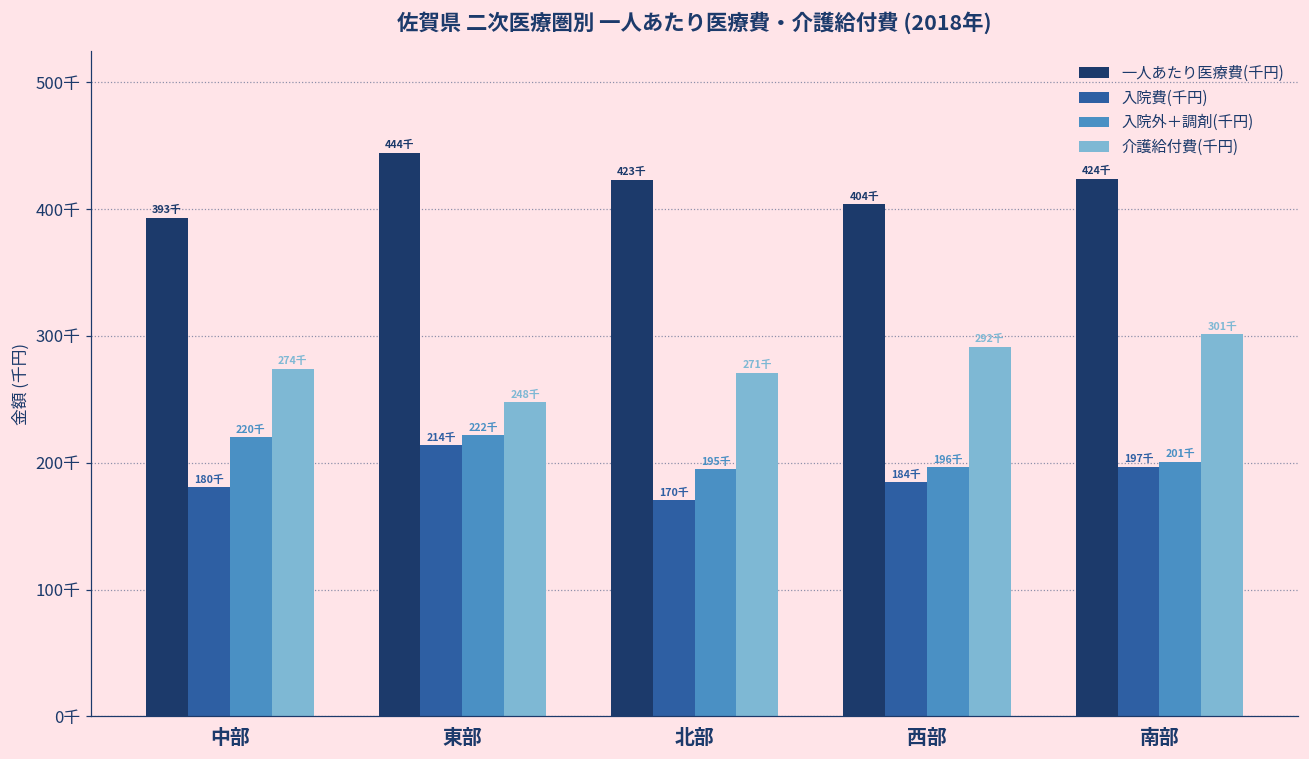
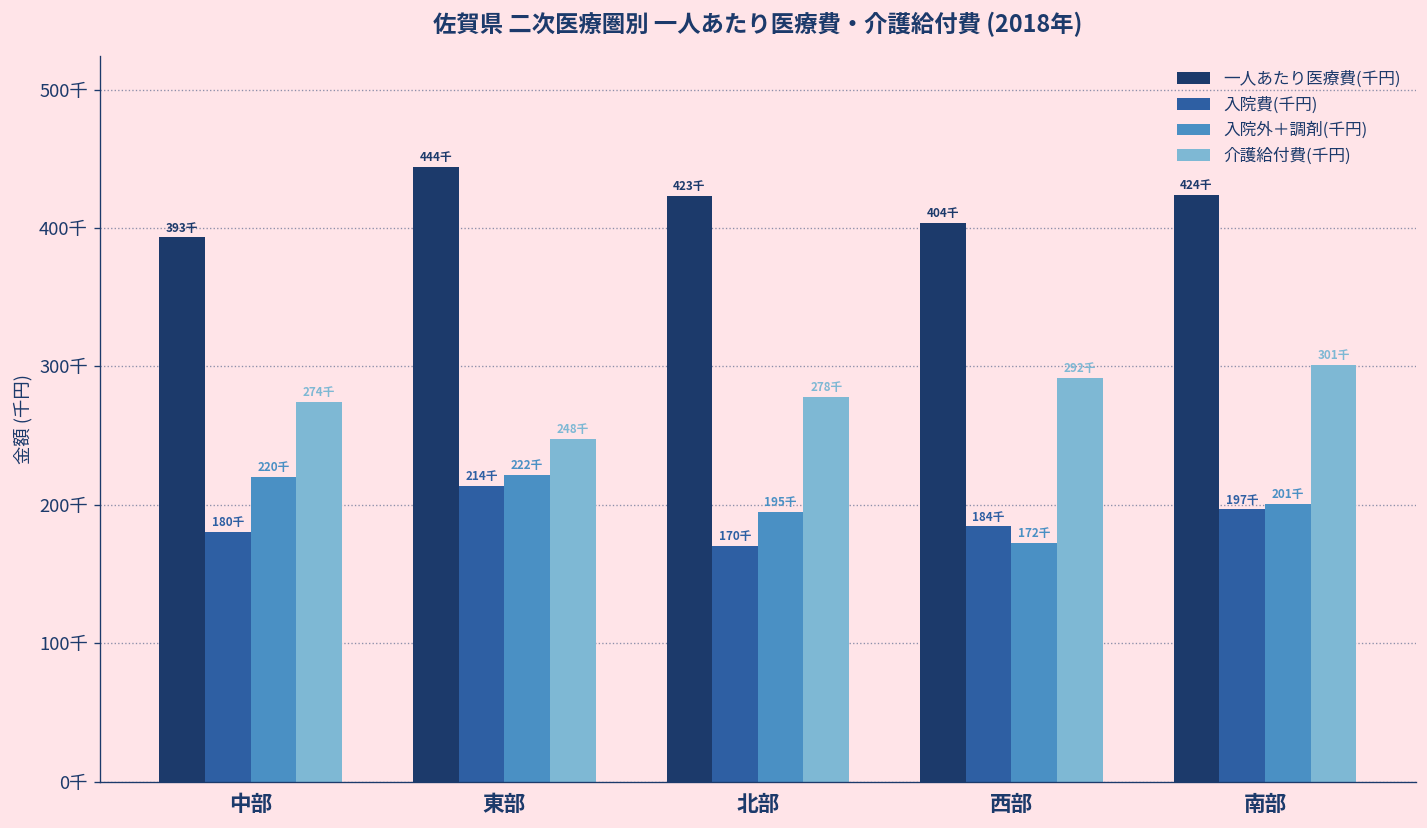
介護給付費(千円), 北部: 271千 -> 278千
入院外＋調剤(千円), 西部: 196千 -> 172千
